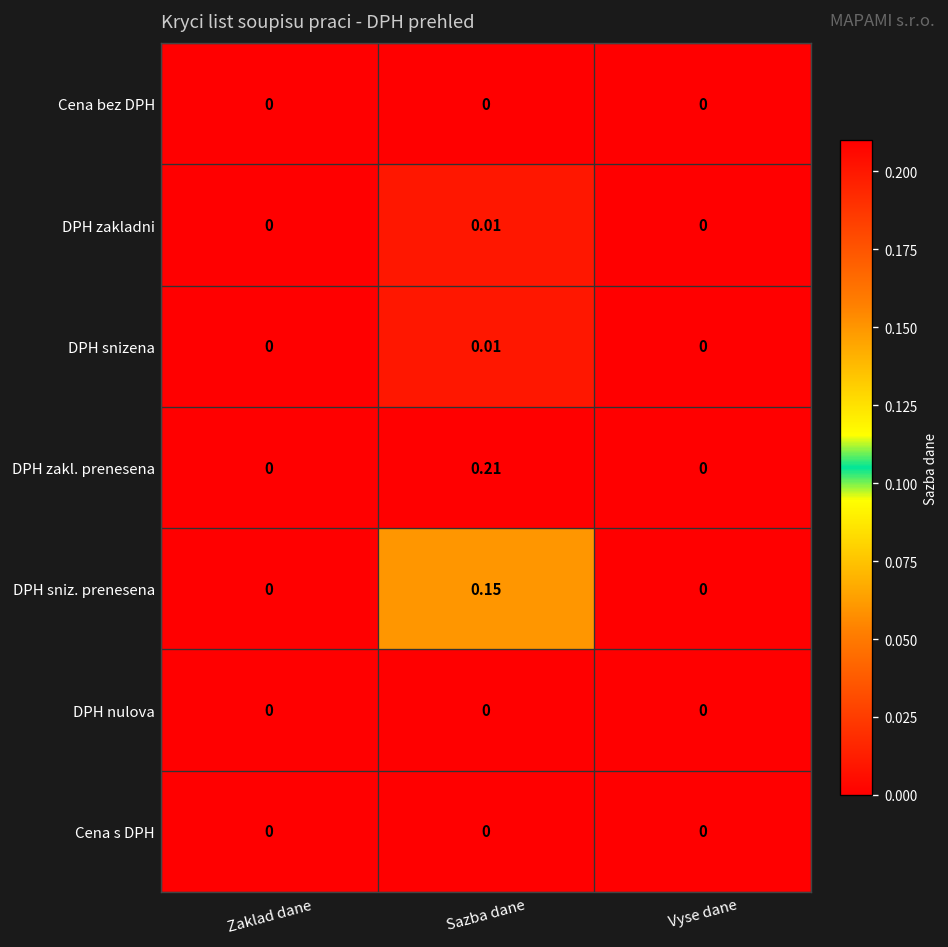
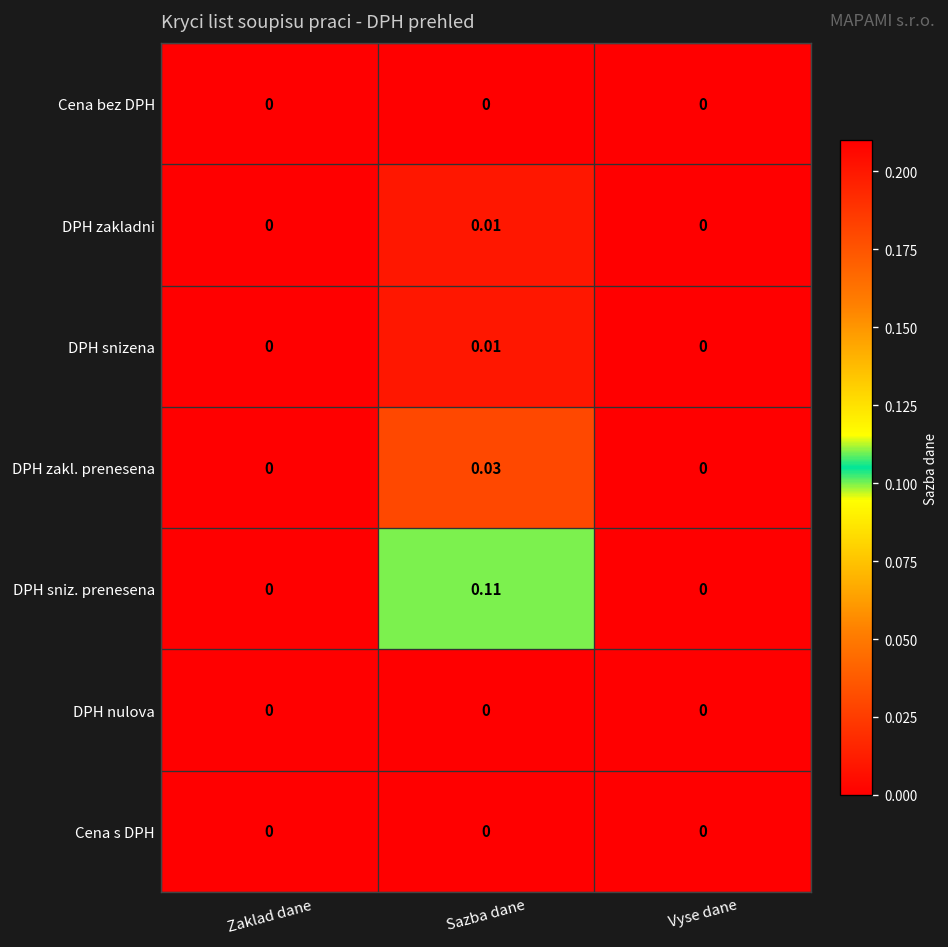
DPH zakl. prenesena, Sazba dane: 0.21 -> 0.03
DPH sniz. prenesena, Sazba dane: 0.15 -> 0.11
